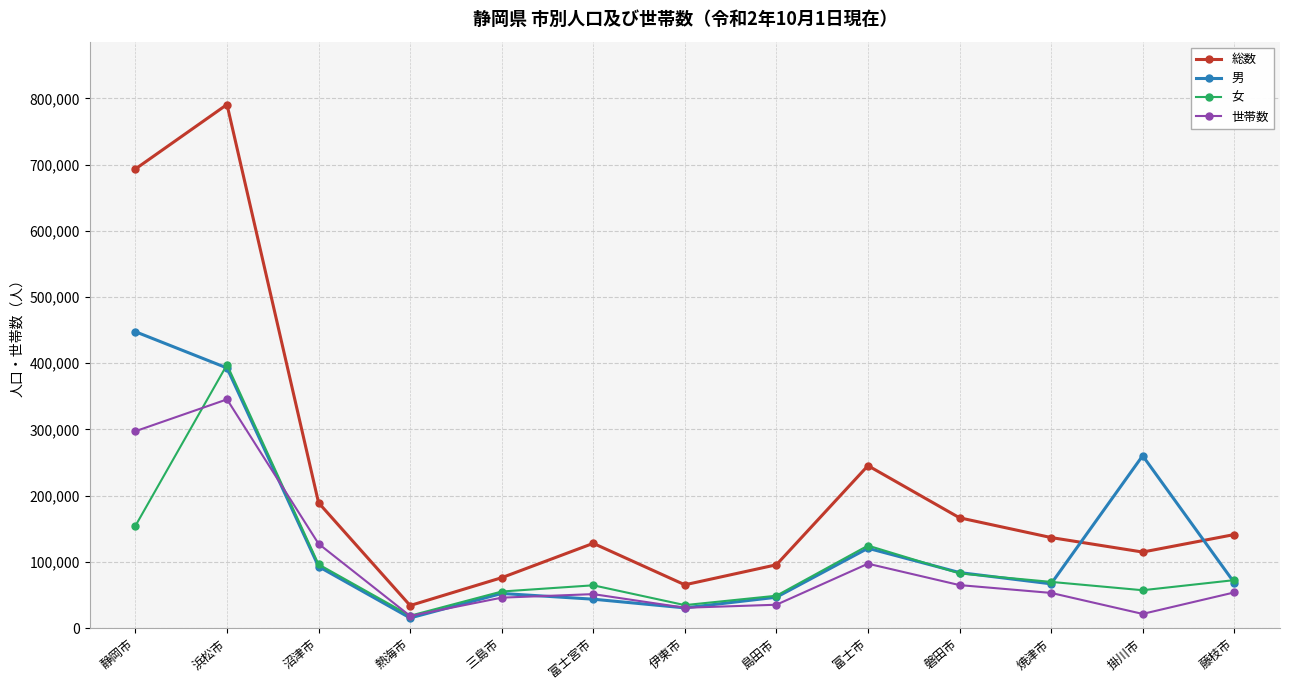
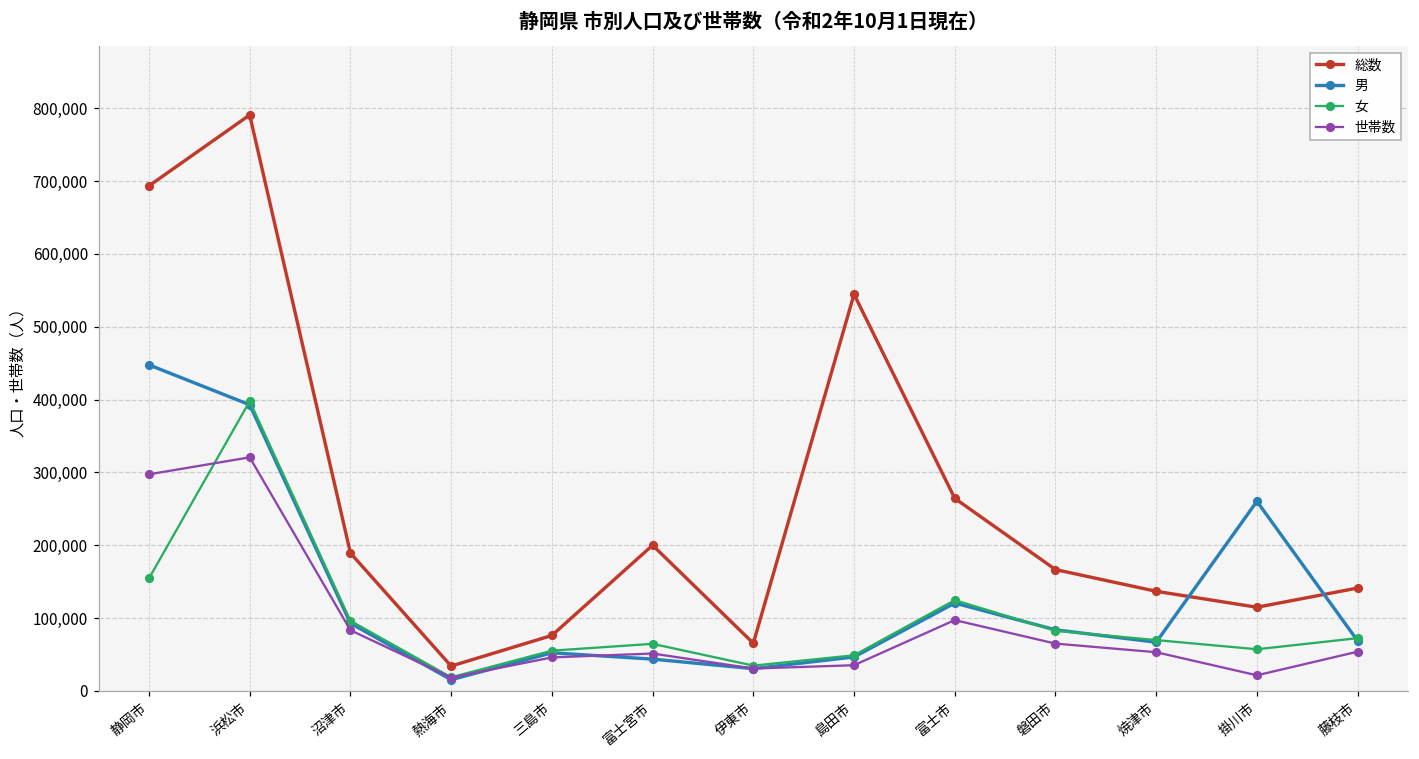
世帯数, 浜松市: 350,000 -> 320,000
世帯数, 沼津市: 130,000 -> 80,000
総数, 富士宮市: 130,000 -> 200,000
総数, 島田市: 100,000 -> 540,000
総数, 富士市: 250,000 -> 260,000
